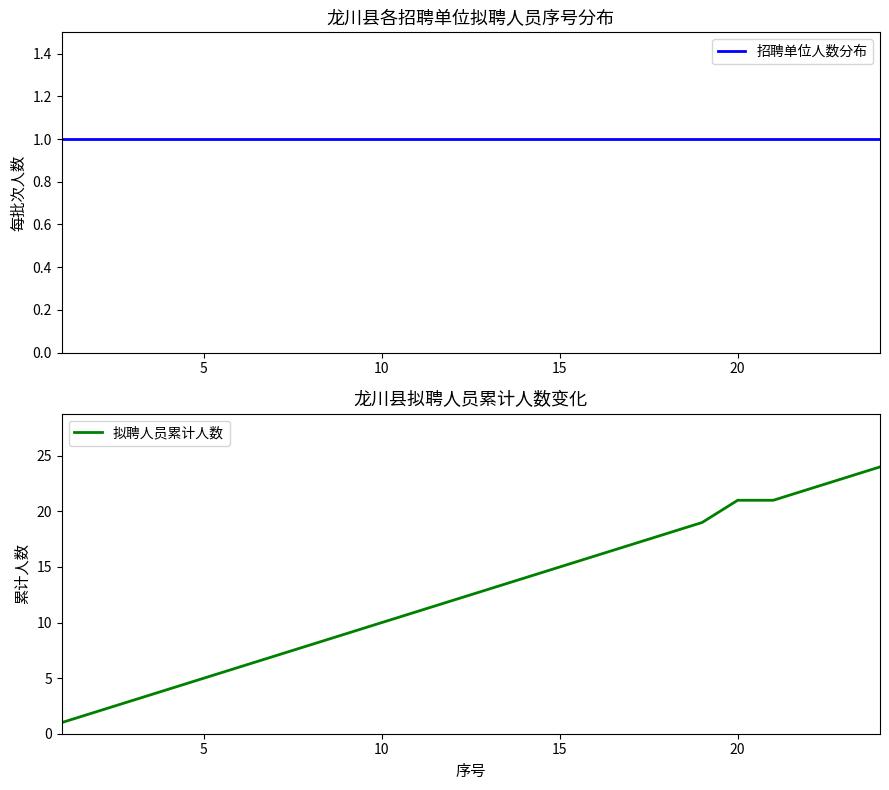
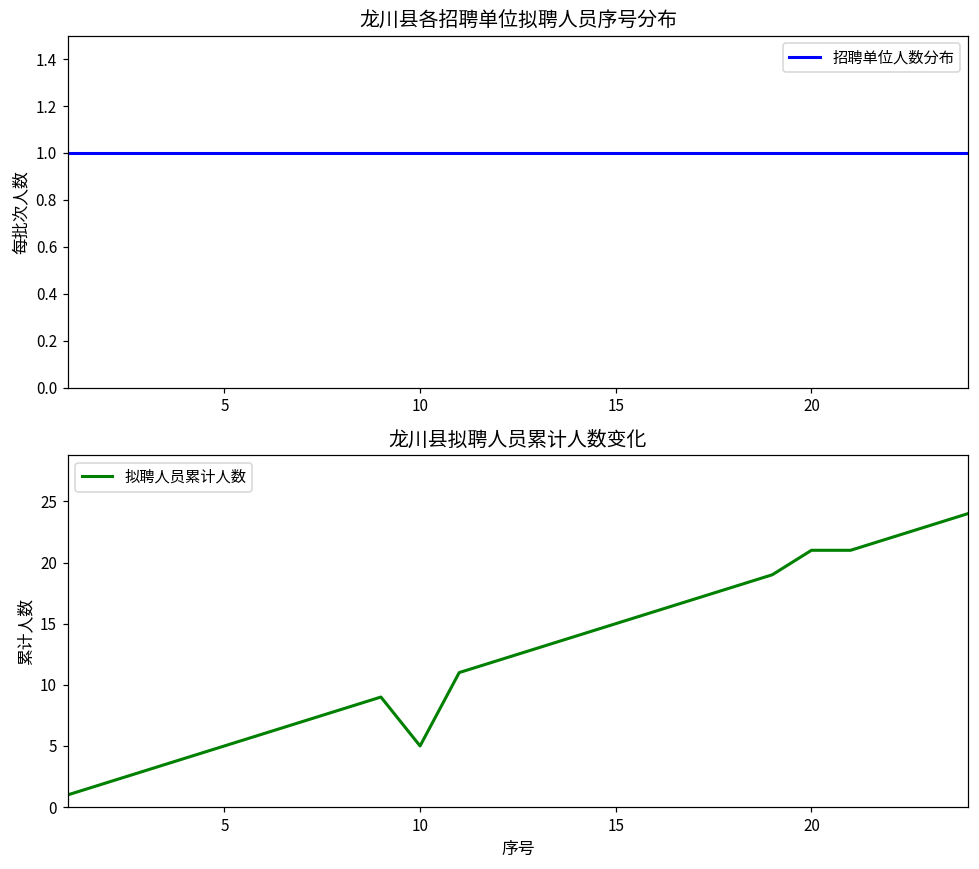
龙川县拟聘人员累计人数变化, 10: 10 -> 5
